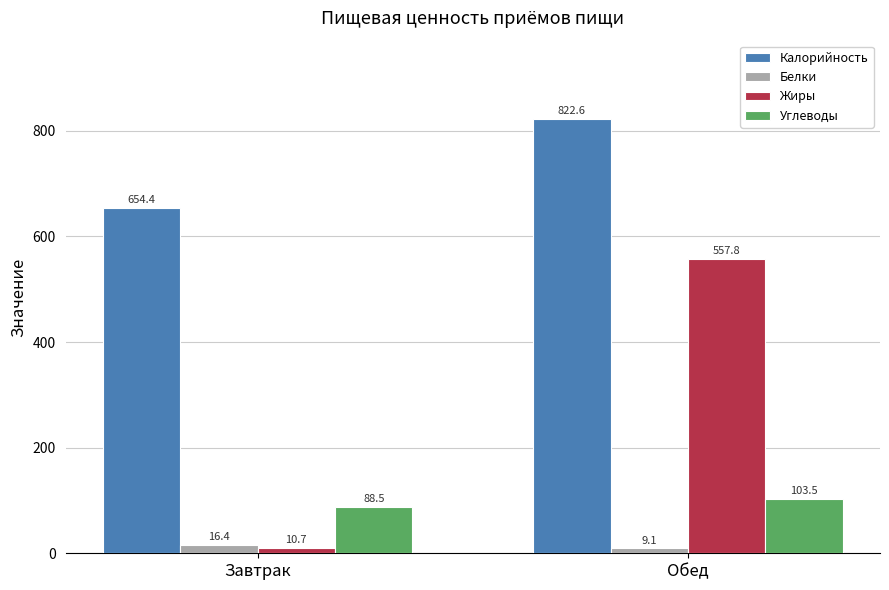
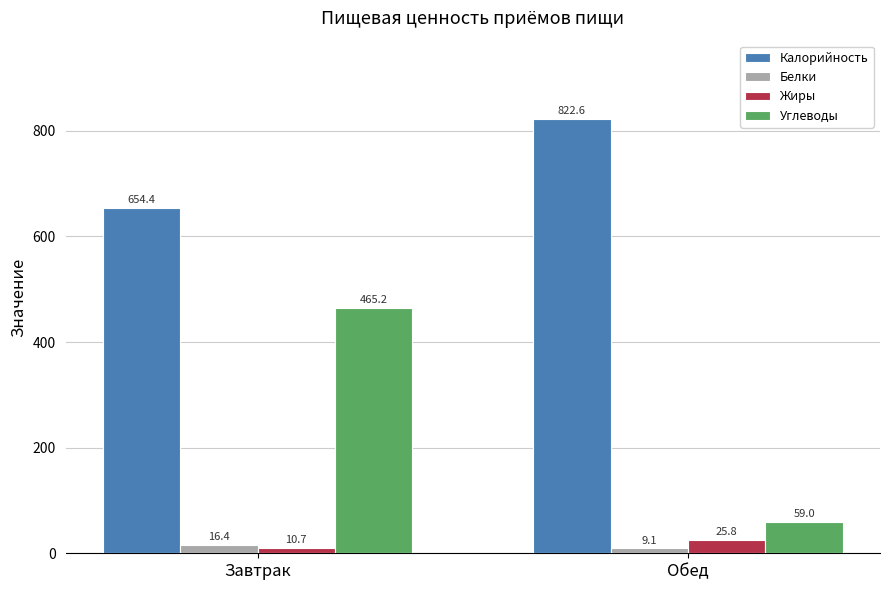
Углеводы, Завтрак: 88.5 -> 465.2
Жиры, Обед: 557.8 -> 25.8
Углеводы, Обед: 103.5 -> 59.0
